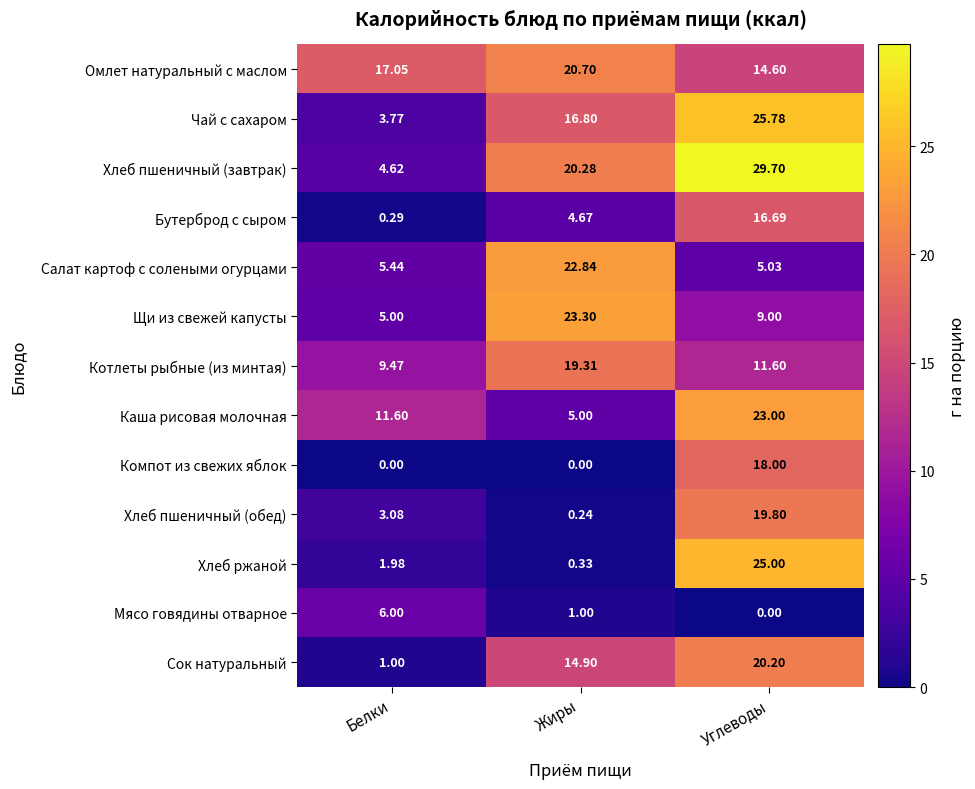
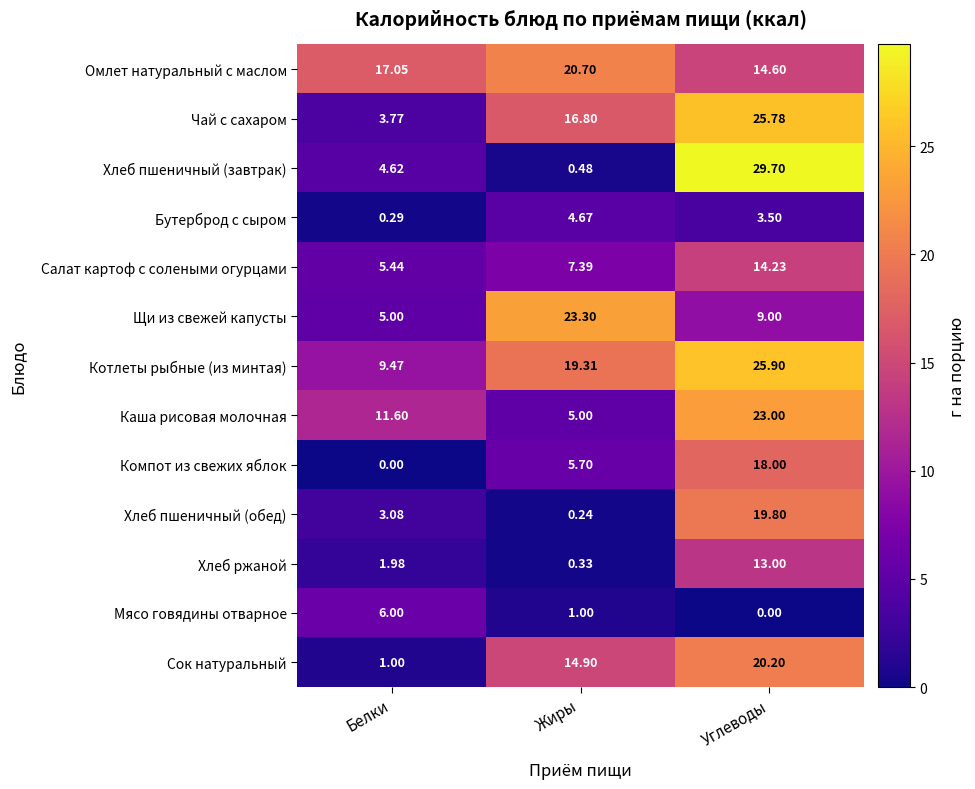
Хлеб пшеничный (завтрак), Жиры: 20.28 -> 0.48
Бутерброд с сыром, Углеводы: 16.69 -> 3.50
Салат картоф с солеными огурцами, Жиры: 22.84 -> 7.39
Салат картоф с солеными огурцами, Углеводы: 5.03 -> 14.23
Котлеты рыбные (из минтая), Углеводы: 11.60 -> 25.90
Компот из свежих яблок, Жиры: 0.00 -> 5.70
Хлеб ржаной, Углеводы: 25.00 -> 13.00
